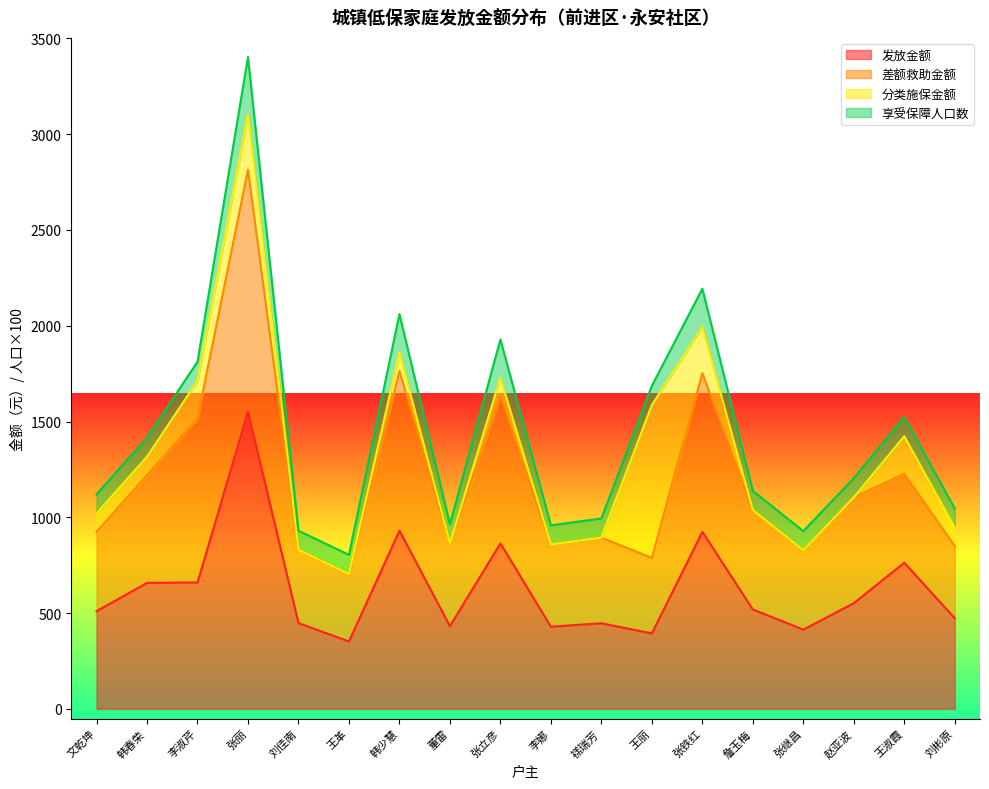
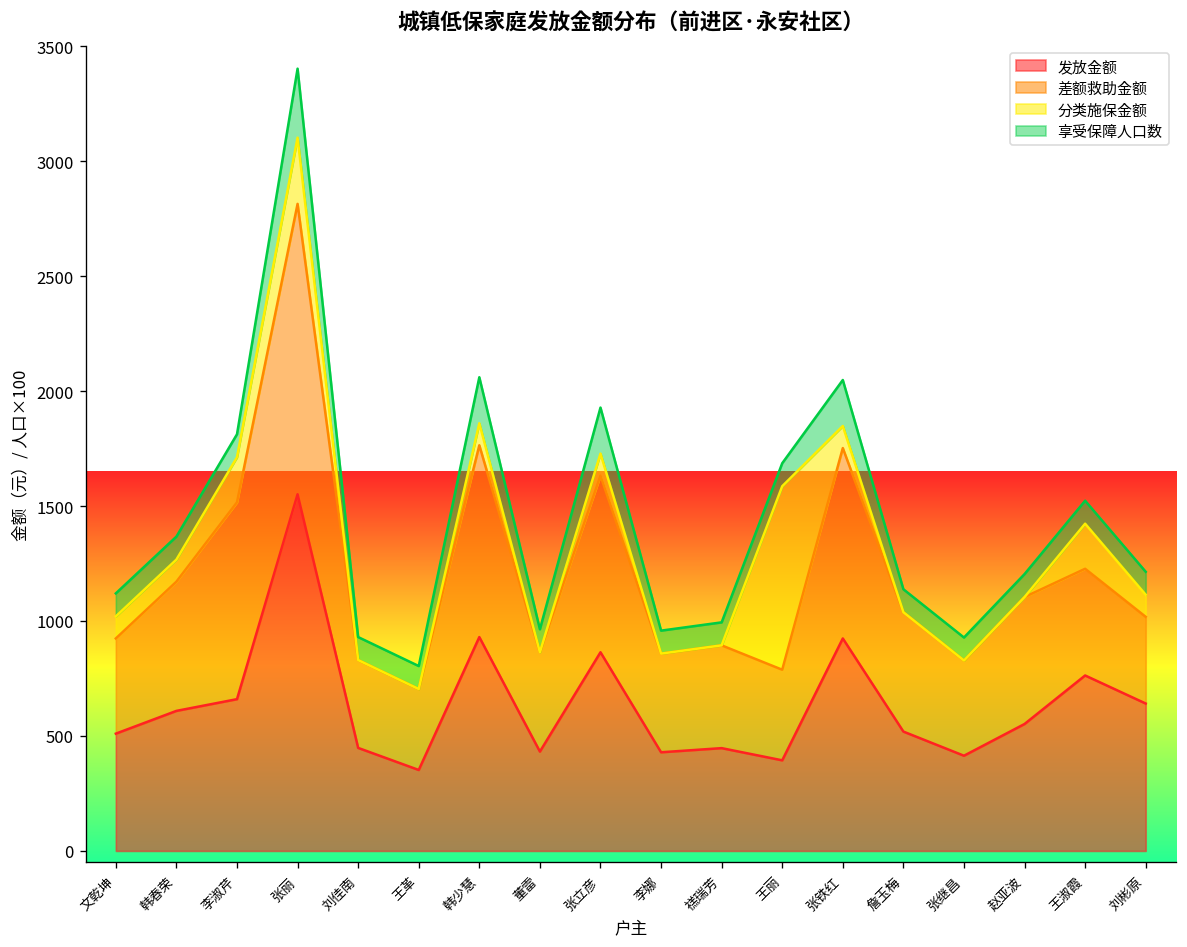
发放金额, 韩春荣: 660 -> 610
分类施保金额, 张铁红: 240 -> 100
发放金额, 刘彬原: 470 -> 640
